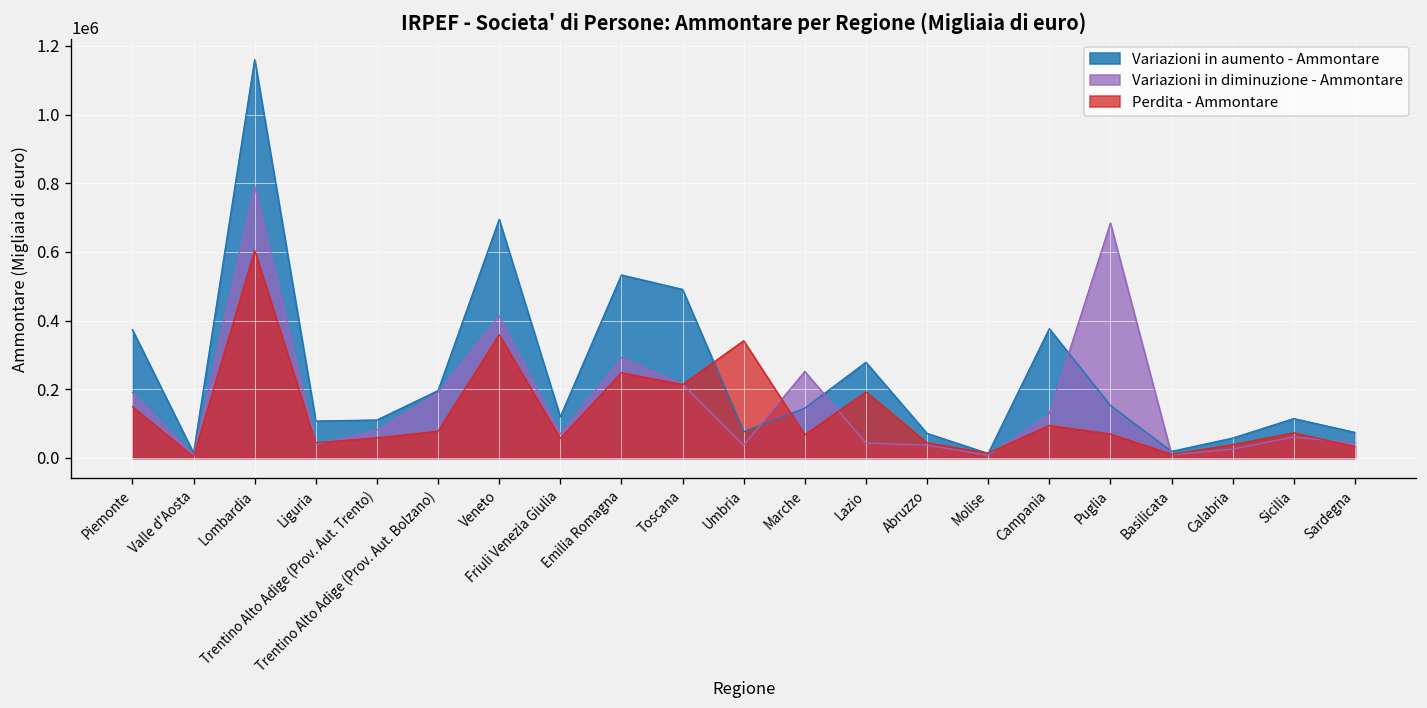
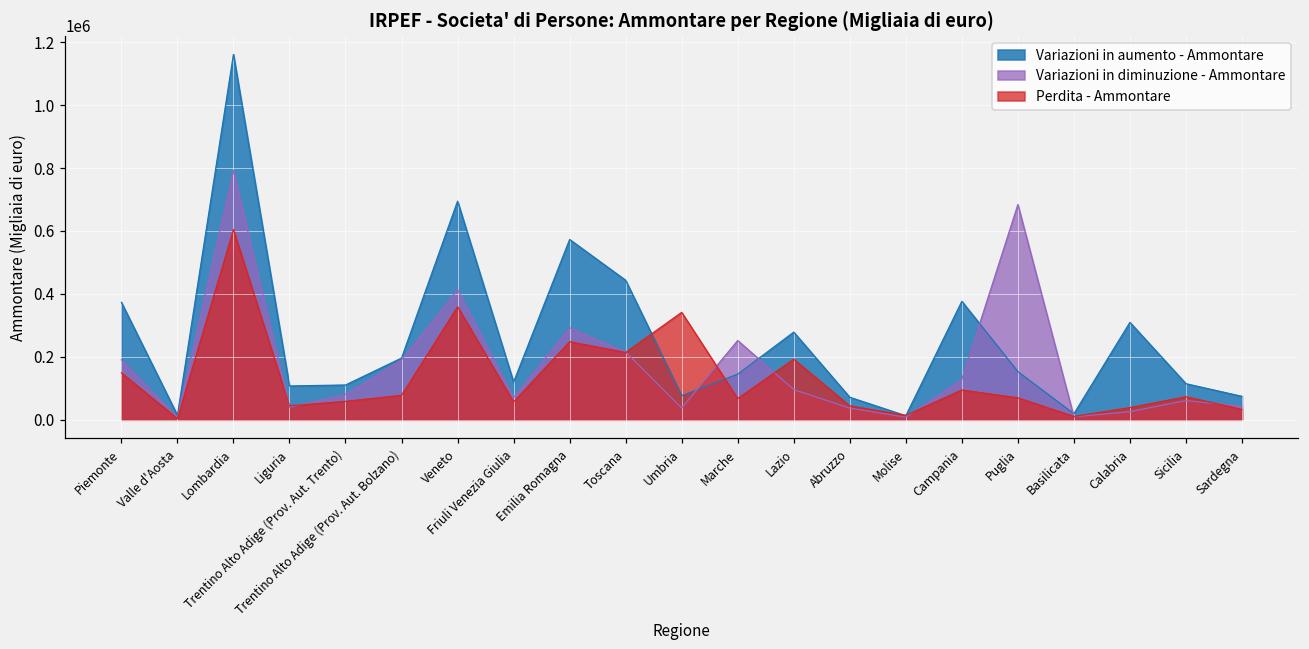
Variazioni in aumento - Ammontare, Emilia Romagna: 530000 -> 570000
Variazioni in aumento - Ammontare, Toscana: 490000 -> 440000
Variazioni in diminuzione - Ammontare, Lazio: 40000 -> 100000
Variazioni in aumento - Ammontare, Calabria: 60000 -> 310000
